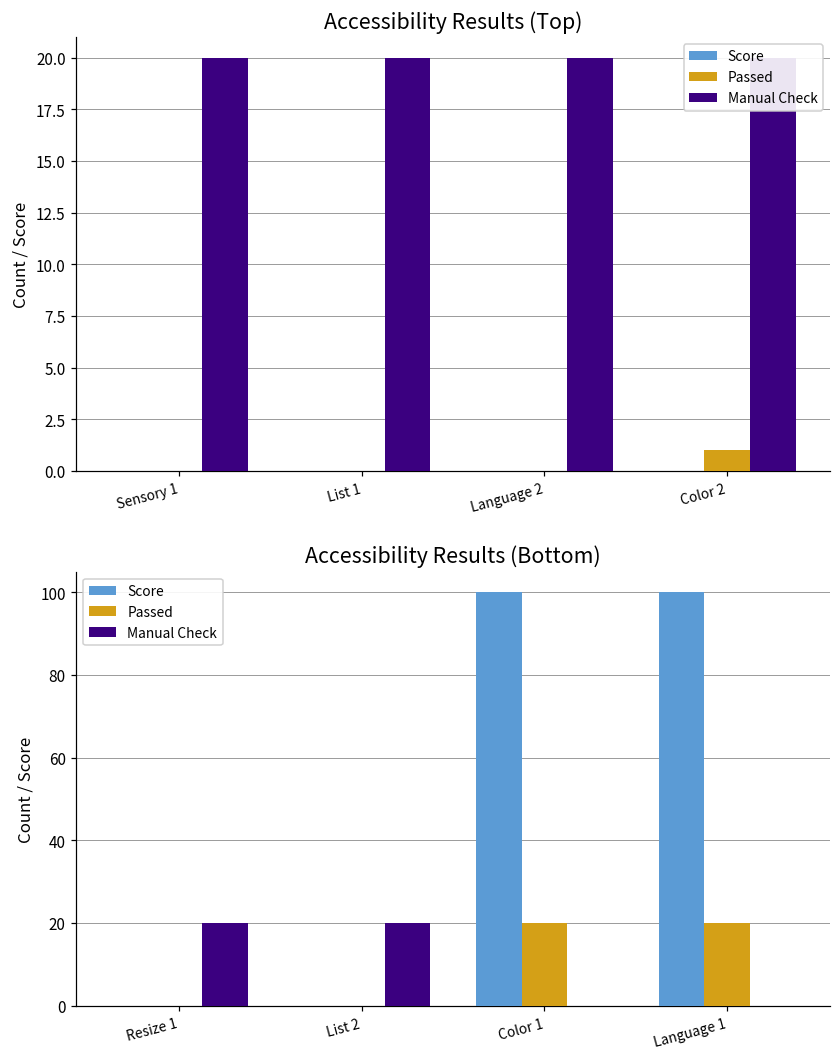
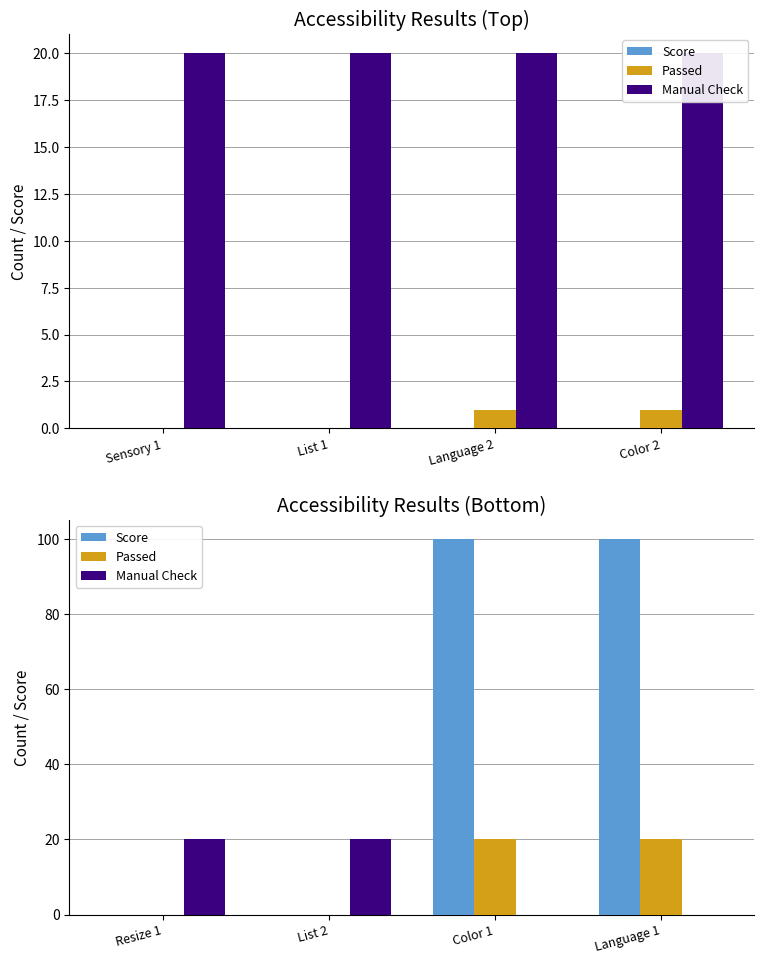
Accessibility Results (Top), Passed, Language 2: 0 -> 1
